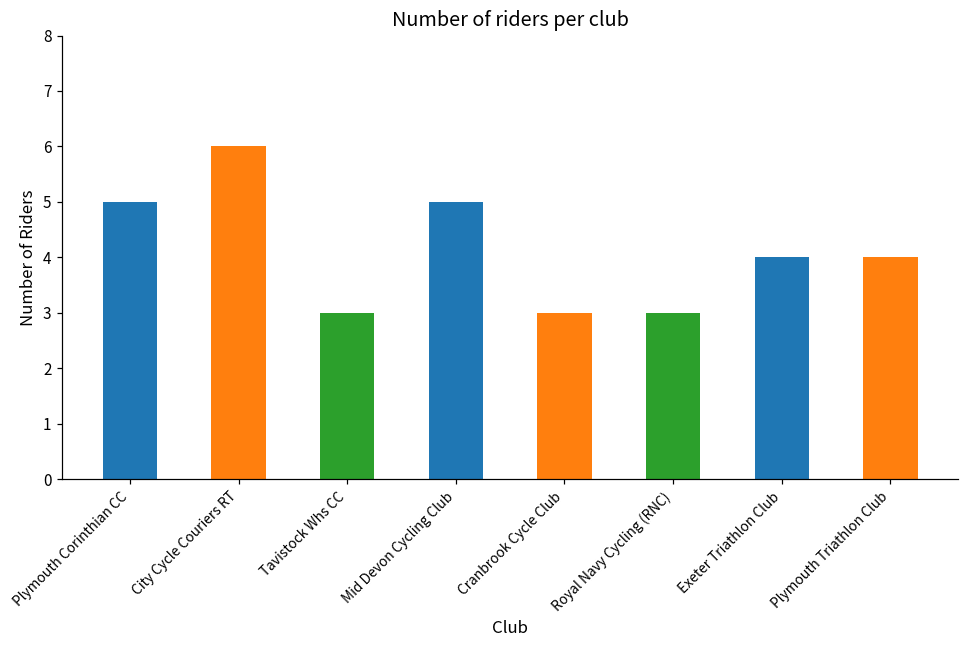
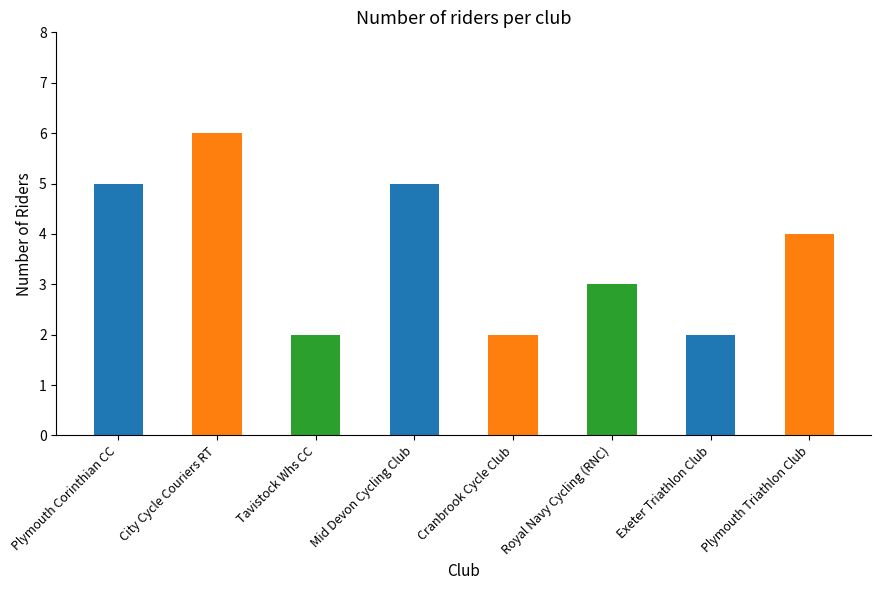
Tavistock Whs CC: 3 -> 2
Cranbrook Cycle Club: 3 -> 2
Exeter Triathlon Club: 4 -> 2
